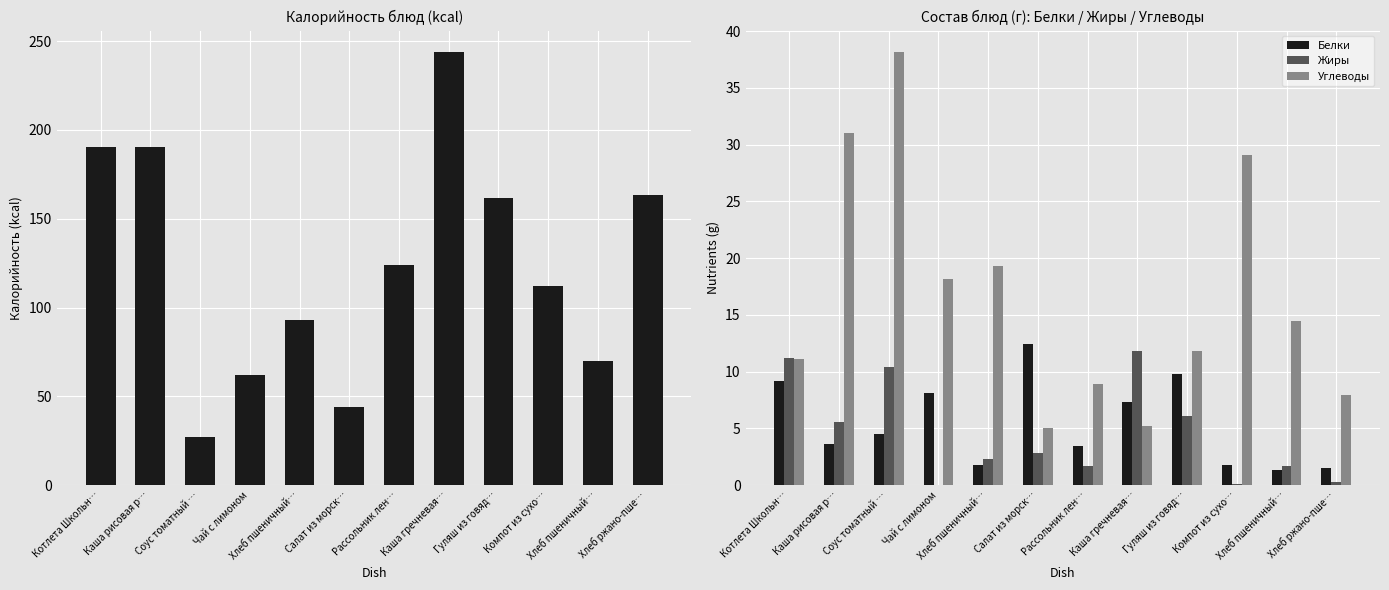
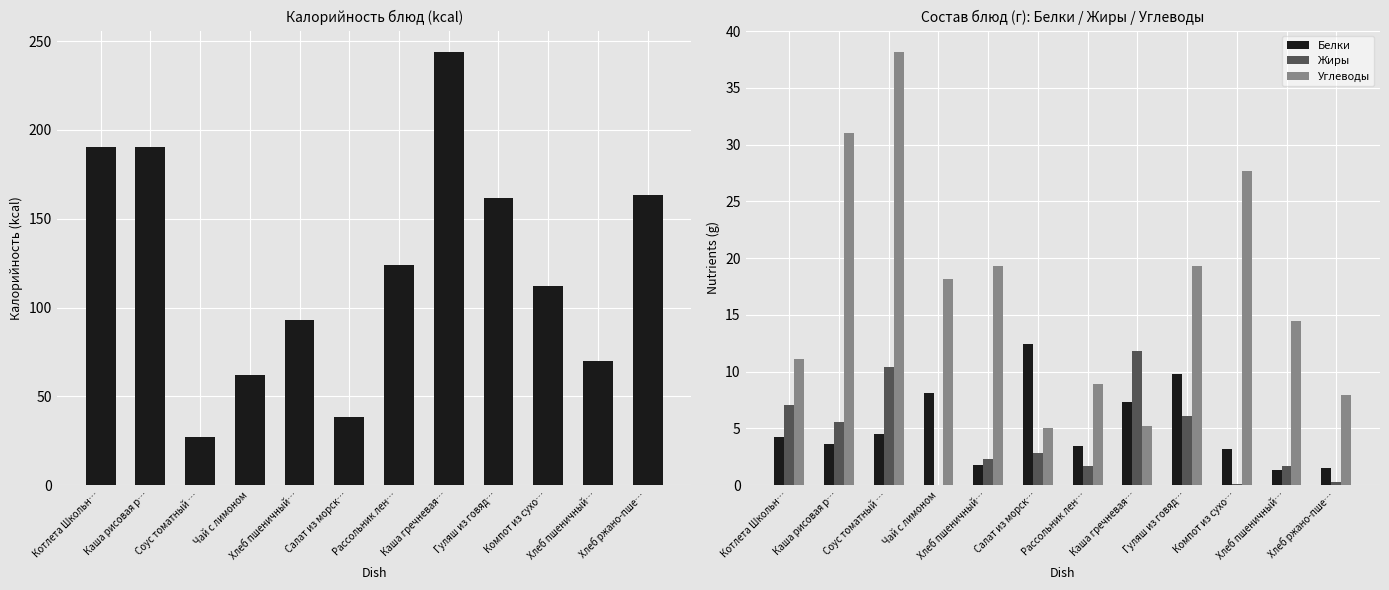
Калорийность блюд (kcal), Салат из морск…: 44 -> 39
Состав блюд (г): Белки / Жиры / Углеводы, Белки, Котлета Школьн…: 9.1 -> 4.3
Состав блюд (г): Белки / Жиры / Углеводы, Жиры, Котлета Школьн…: 11.2 -> 7.1
Состав блюд (г): Белки / Жиры / Углеводы, Углеводы, Гуляш из говяд…: 11.8 -> 19.3
Состав блюд (г): Белки / Жиры / Углеводы, Белки, Компот из сухо…: 1.8 -> 3.2
Состав блюд (г): Белки / Жиры / Углеводы, Углеводы, Компот из сухо…: 29.1 -> 27.7
